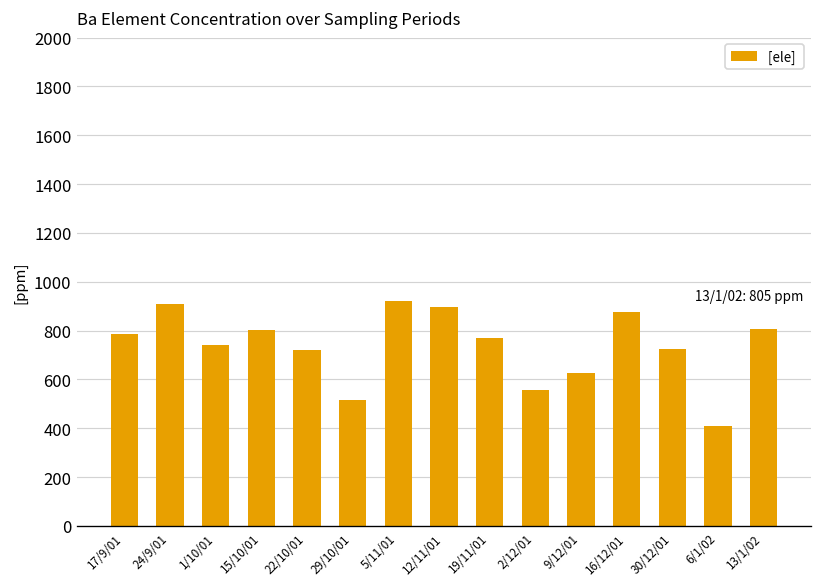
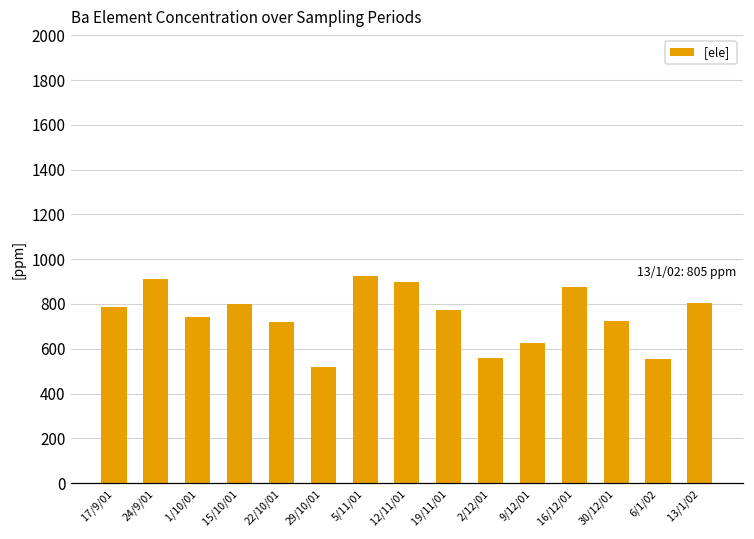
6/1/02: 410 -> 550
